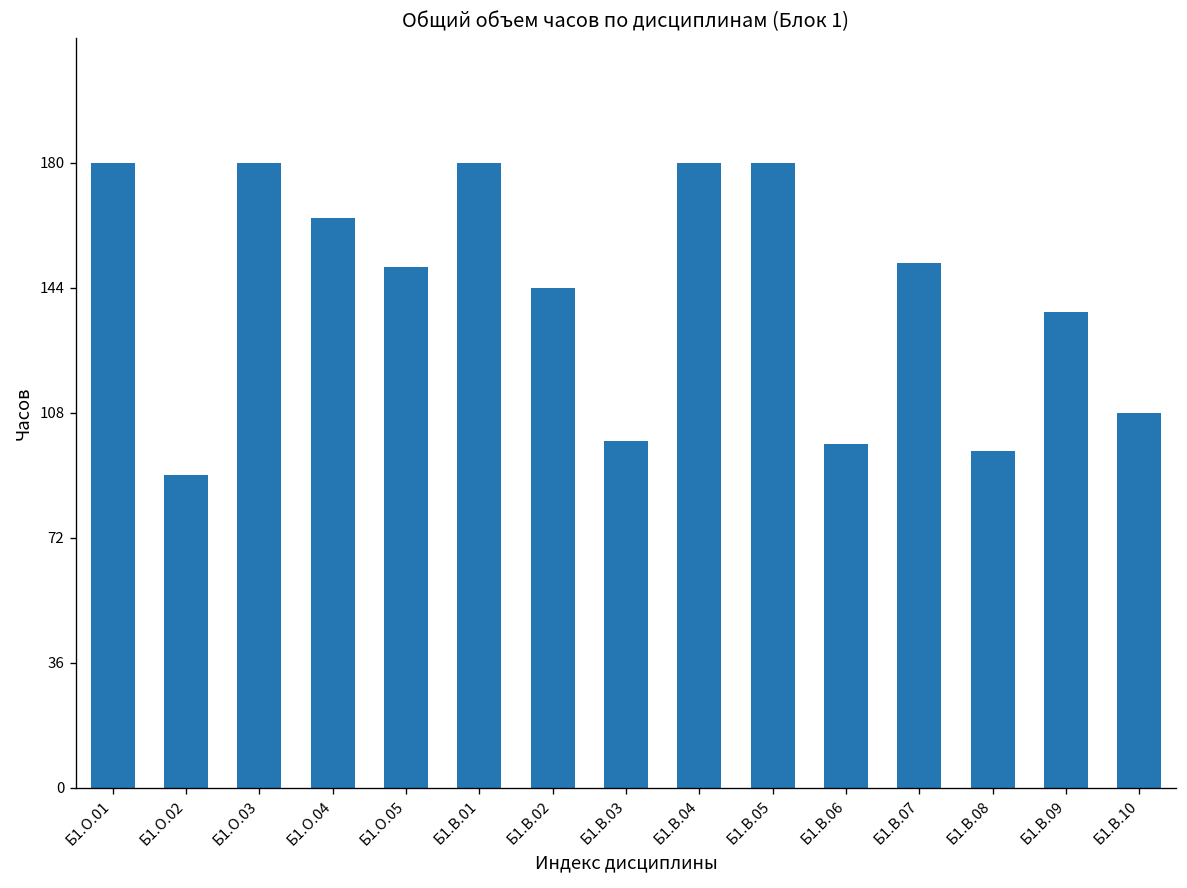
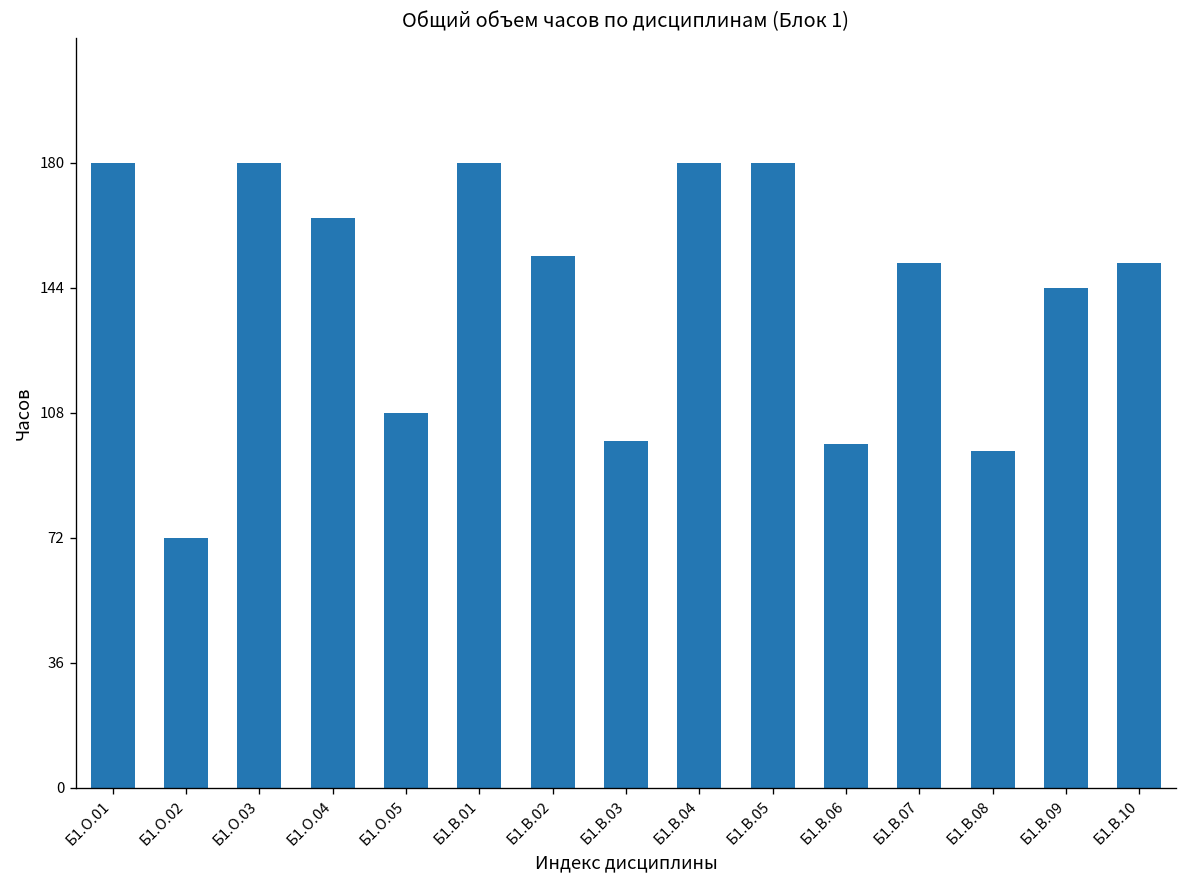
Б1.О.02: 90 -> 72
Б1.О.05: 150 -> 108
Б1.В.02: 144 -> 153
Б1.В.09: 137 -> 144
Б1.В.10: 108 -> 151
